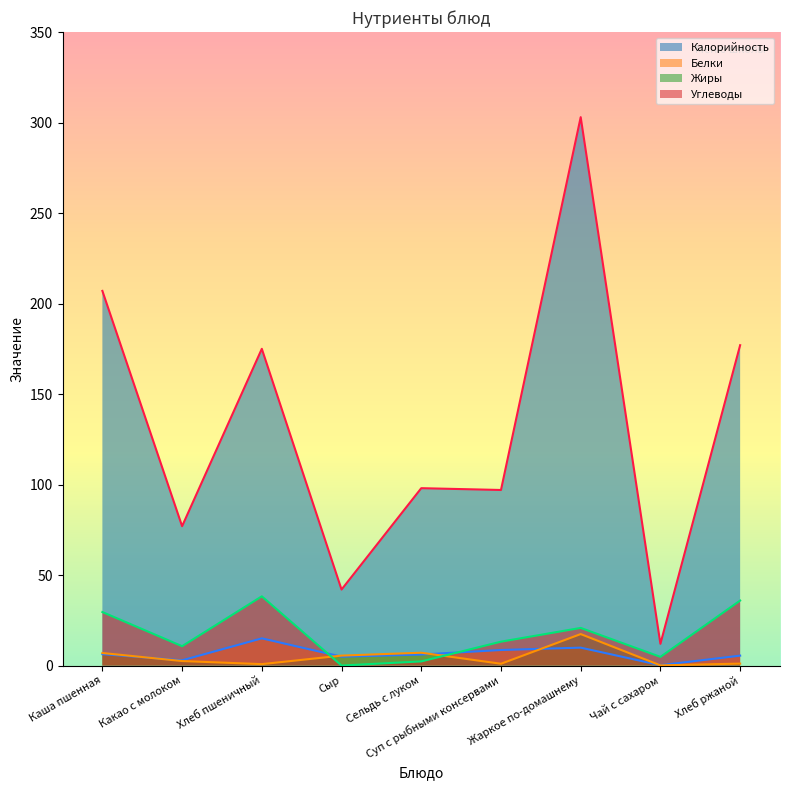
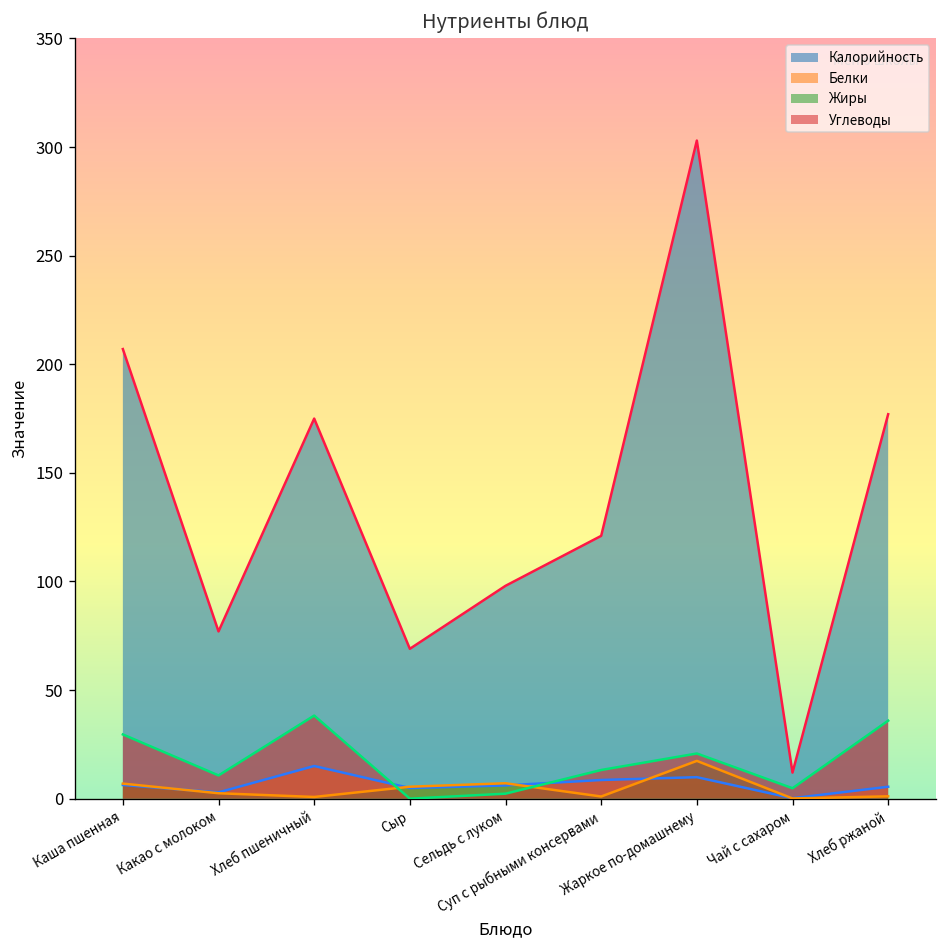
Калорийность, Сыр: 42 -> 69
Калорийность, Суп с рыбными консервами: 97 -> 121
